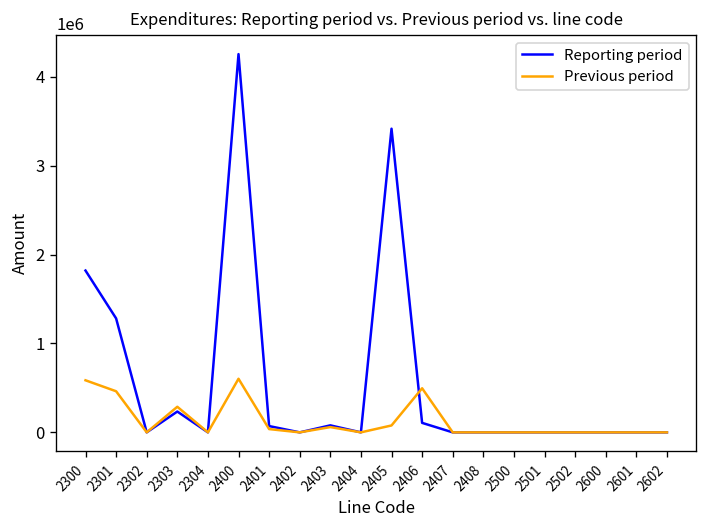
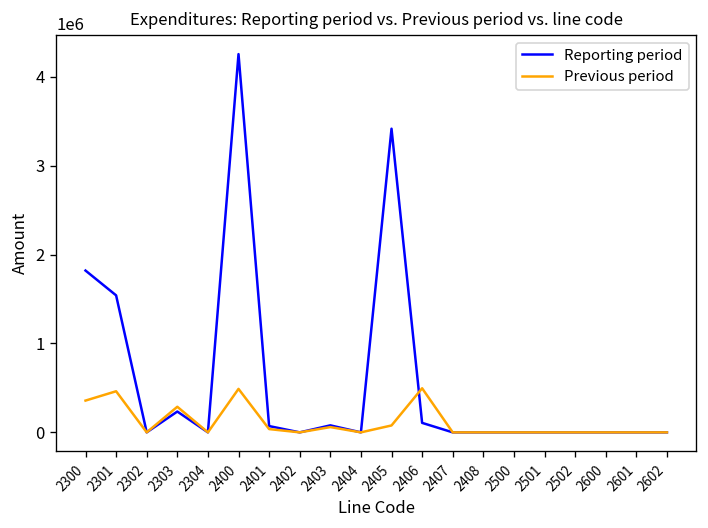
Previous period, 2300: 600000 -> 400000
Reporting period, 2301: 1300000 -> 1500000
Previous period, 2400: 600000 -> 500000
